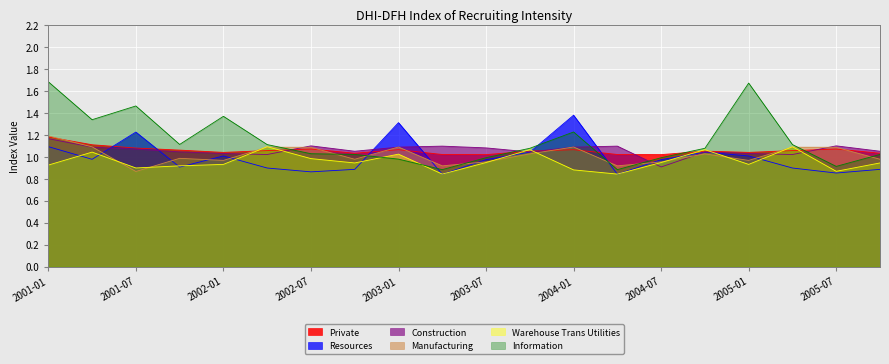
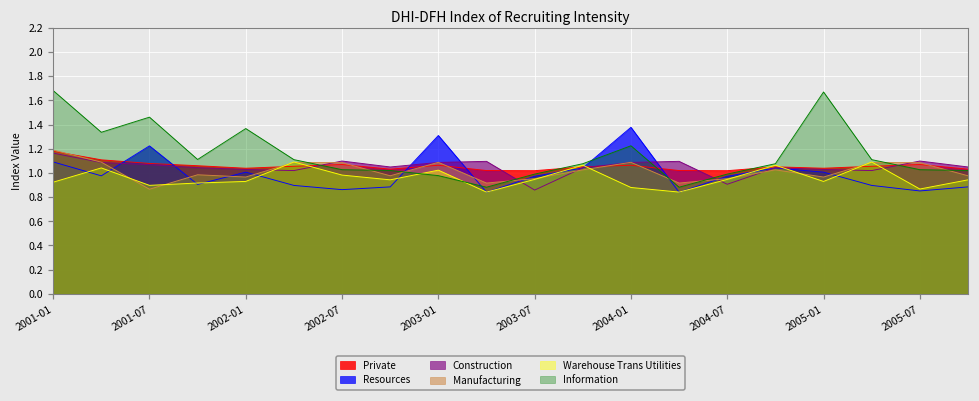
Construction, 2003-07: 1.08 -> 0.86
Information, 2005-07: 0.91 -> 1.03
